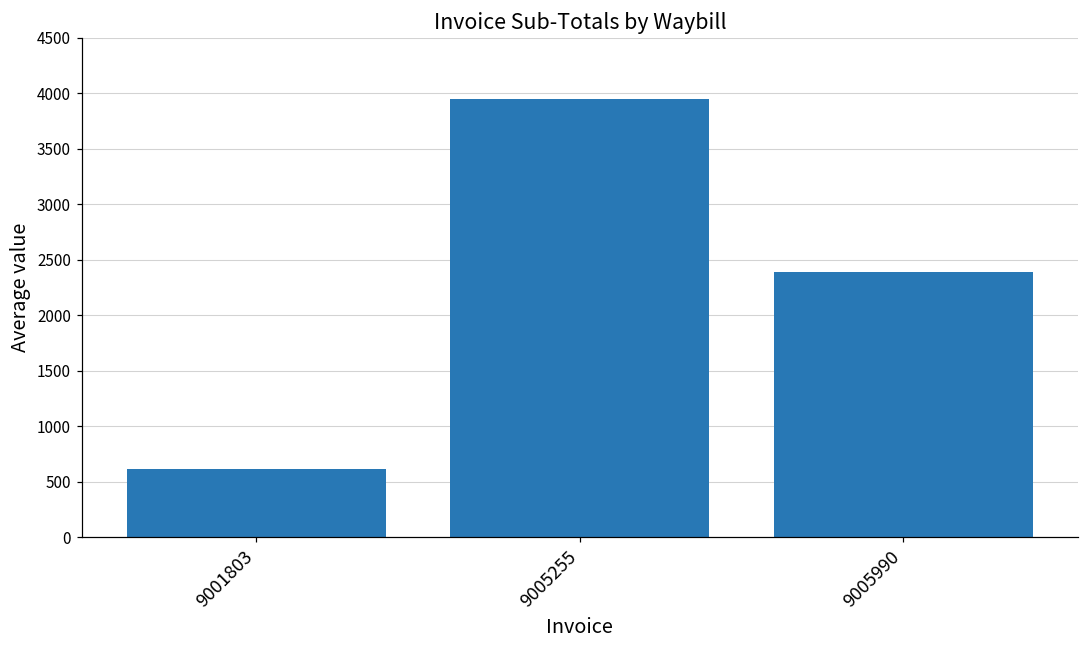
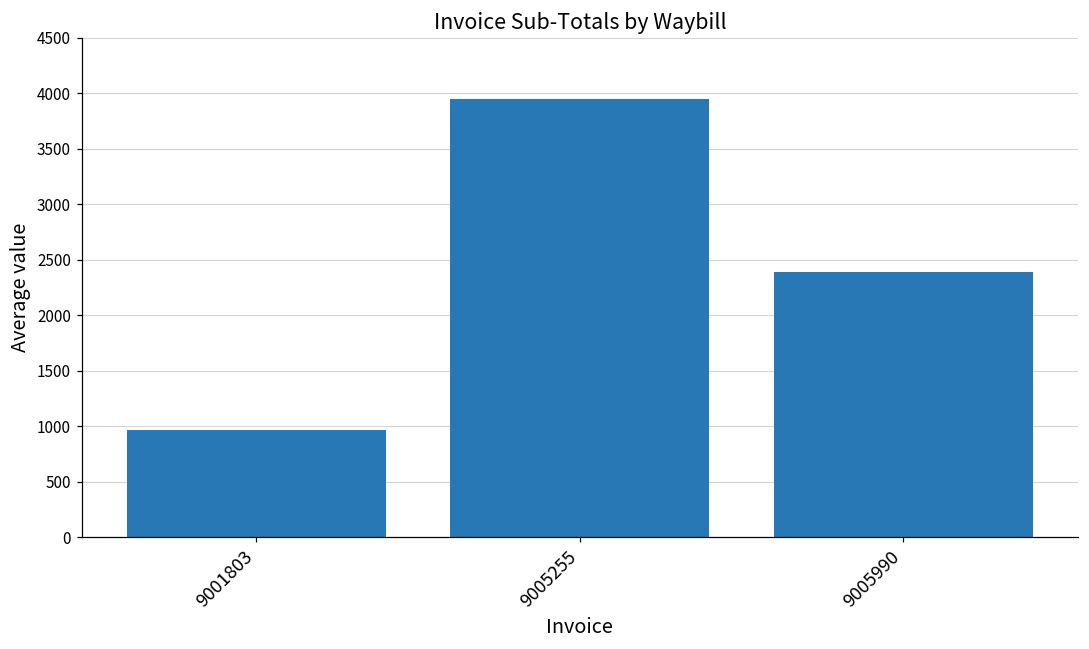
9001803: 610 -> 960
